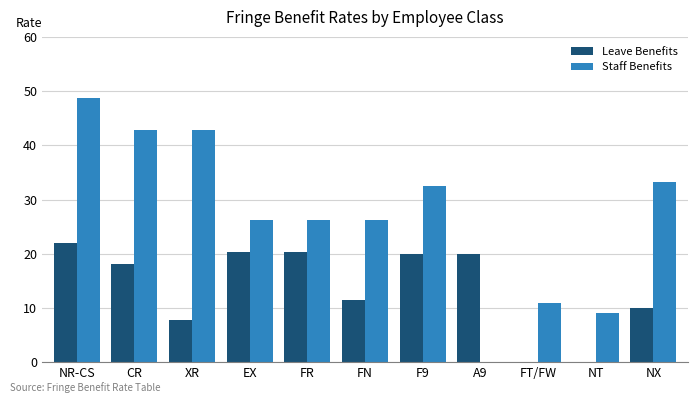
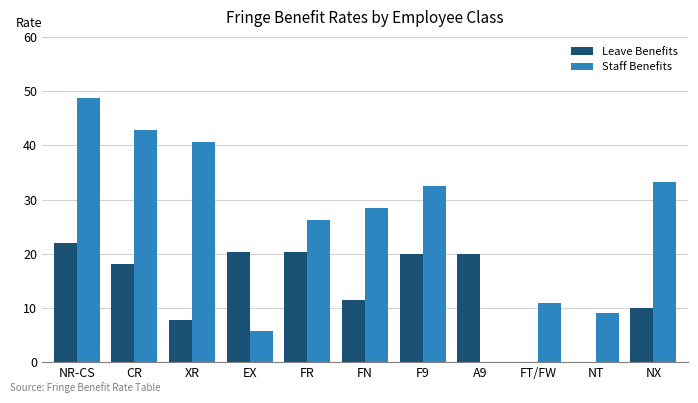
Staff Benefits, XR: 43 -> 41
Staff Benefits, EX: 26 -> 6
Staff Benefits, FN: 26 -> 28
